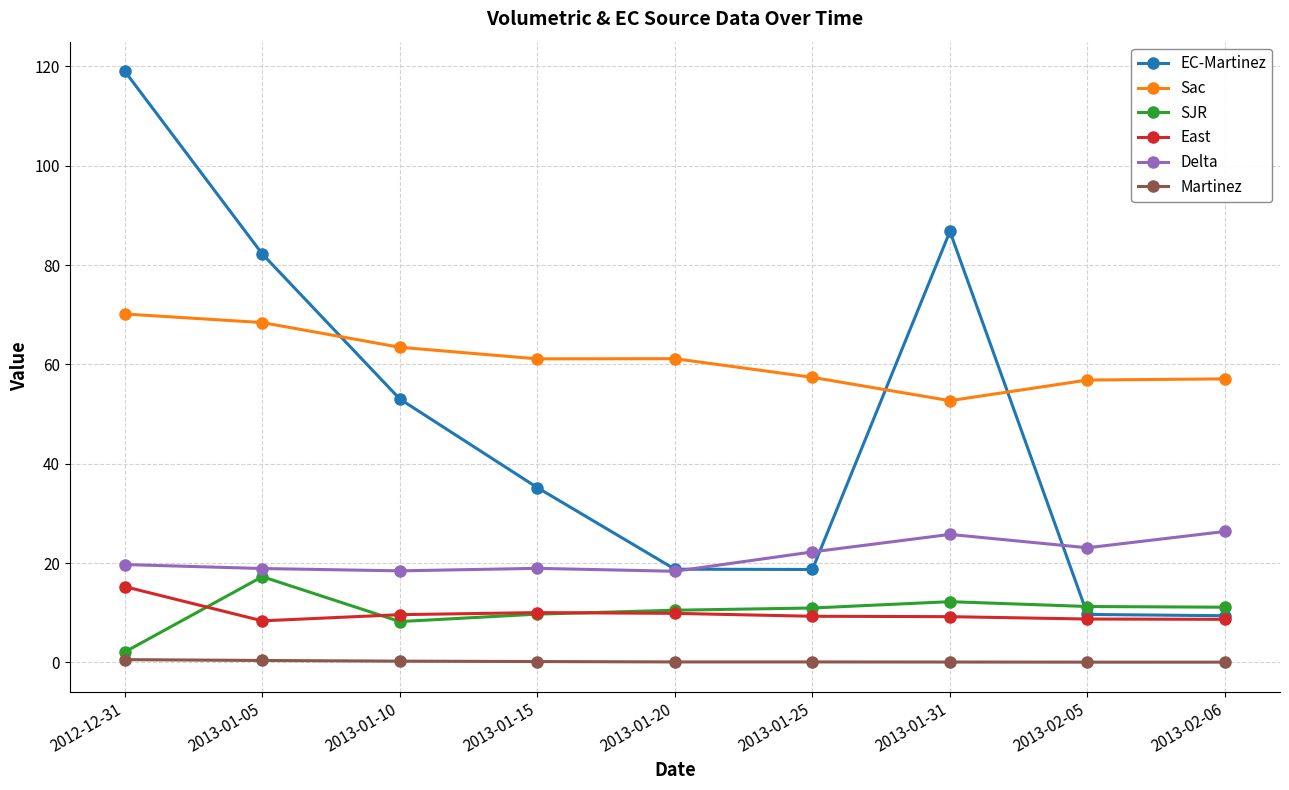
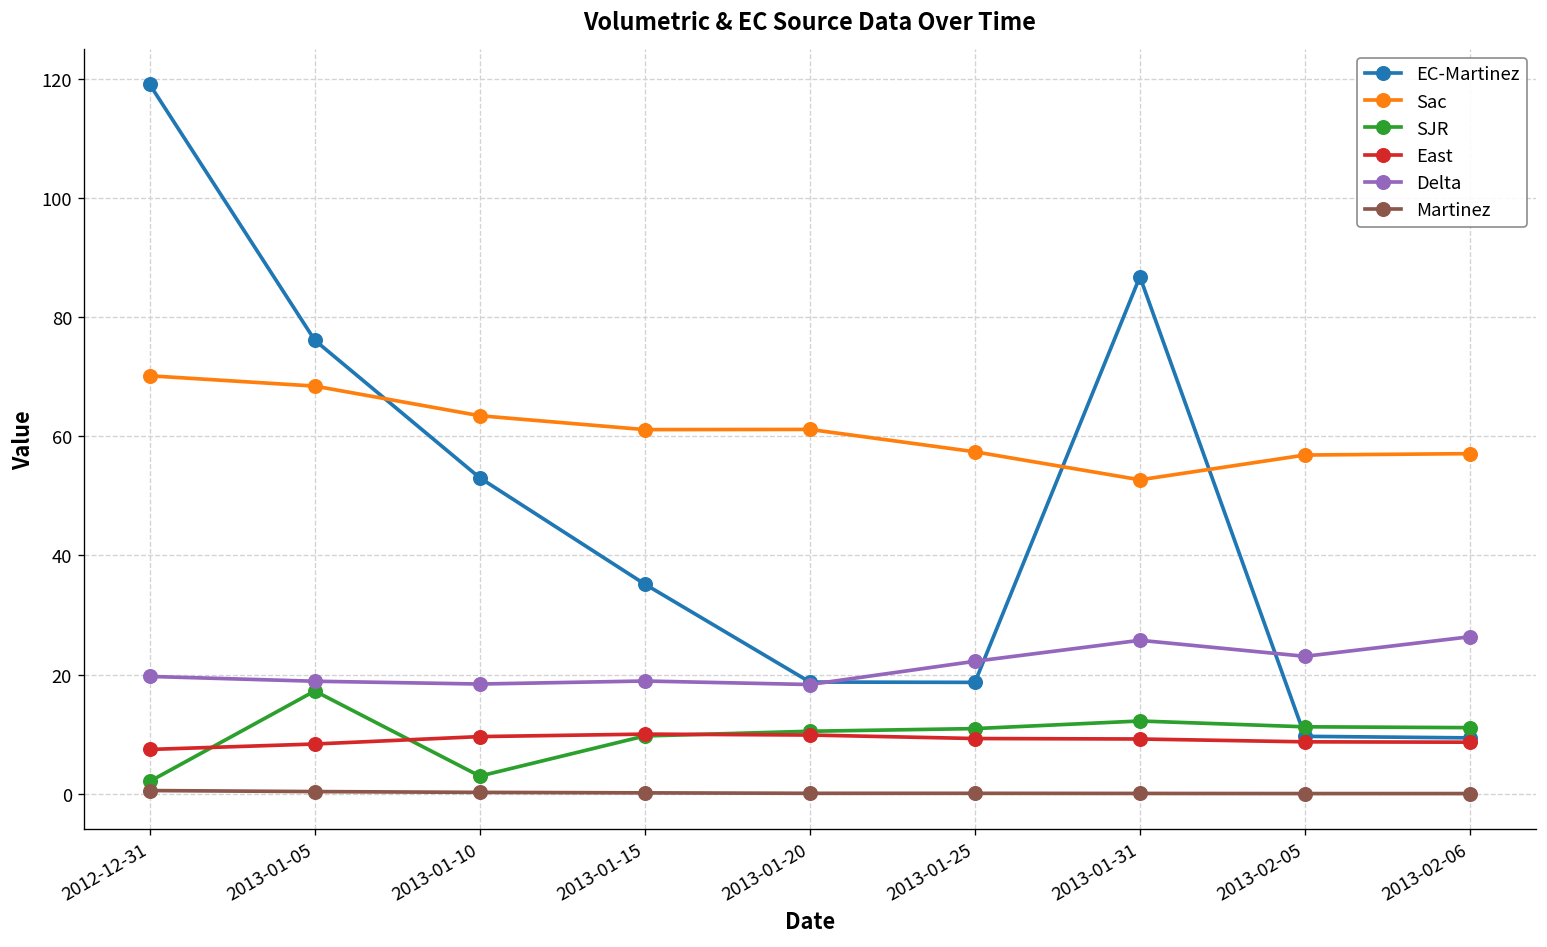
East, 2012-12-31: 15 -> 7
EC-Martinez, 2013-01-05: 82 -> 76
SJR, 2013-01-10: 8 -> 3
